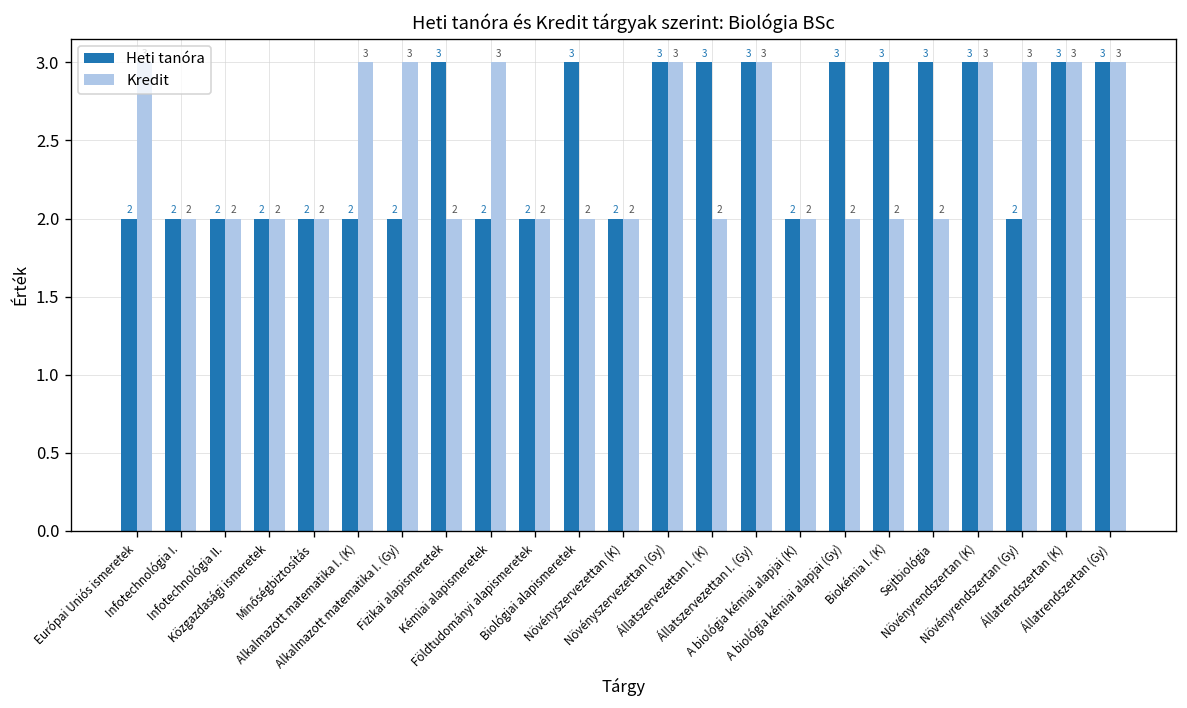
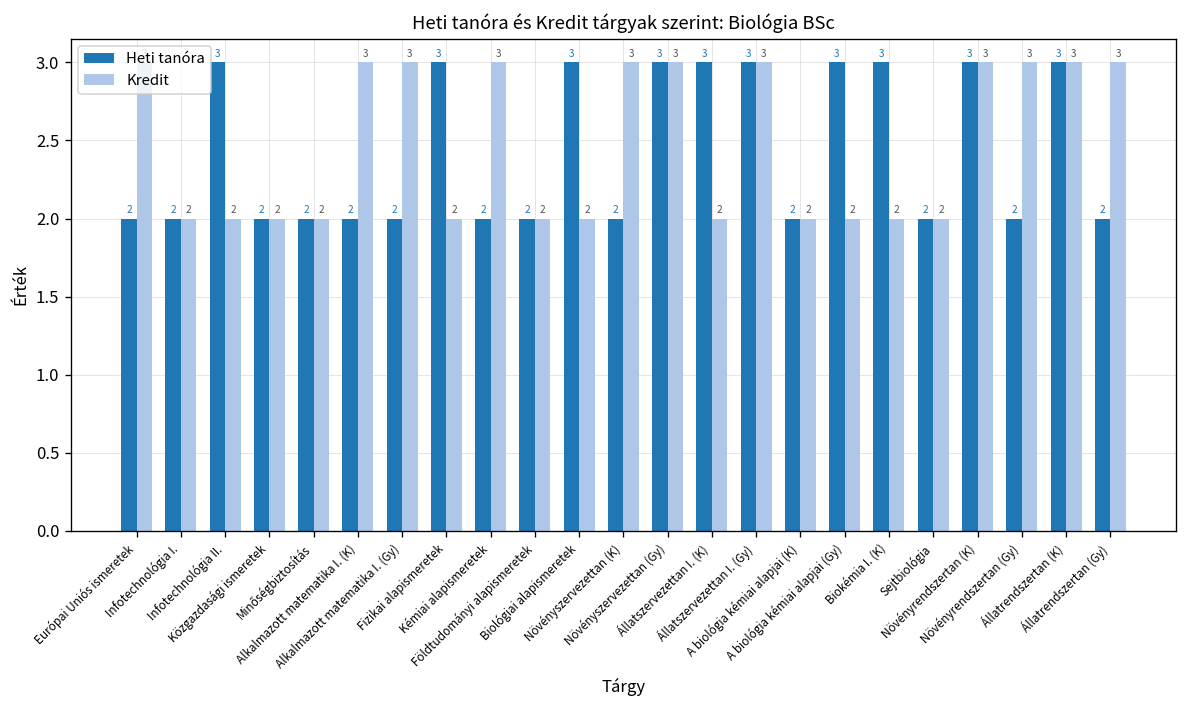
Heti tanóra, Infotechnológia II.: 2 -> 3
Kredit, Növényszervezettan (K): 2 -> 3
Heti tanóra, Sejtbiológia: 3 -> 2
Heti tanóra, Állatrendszertan (Gy): 3 -> 2
